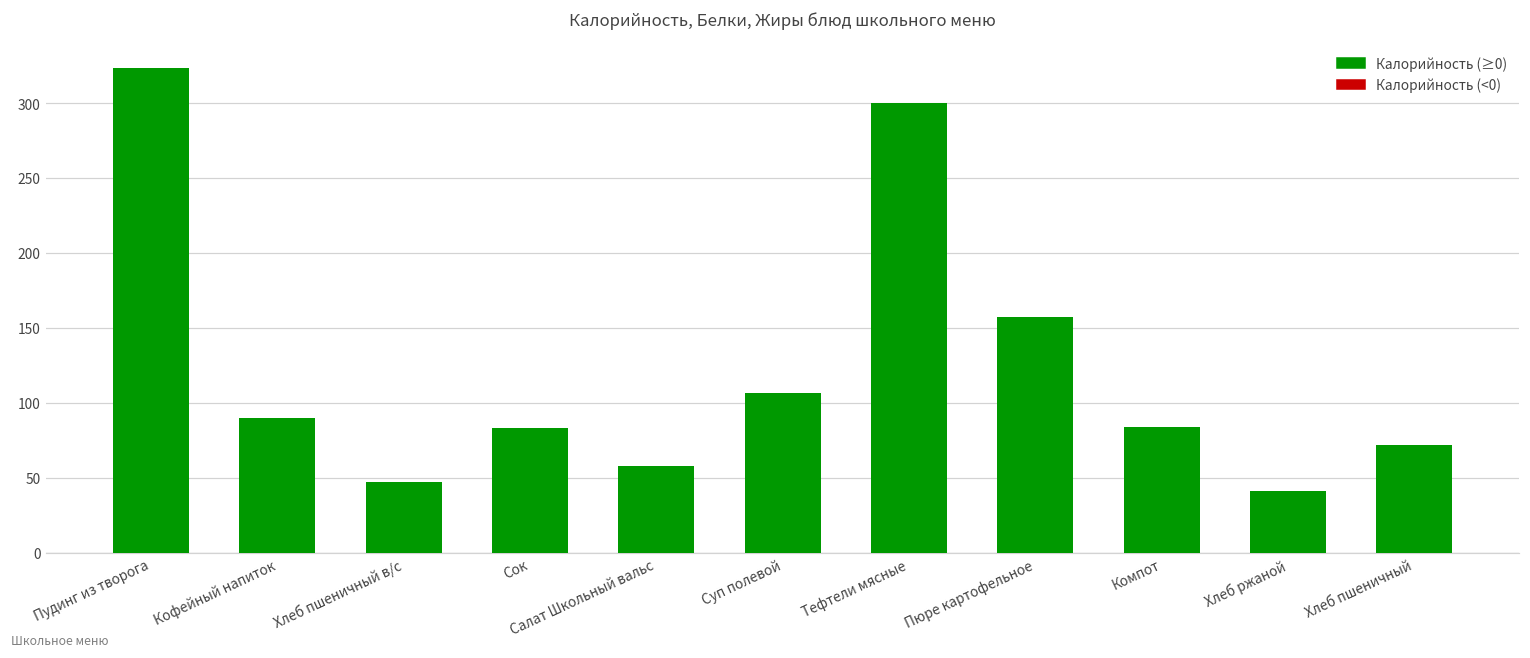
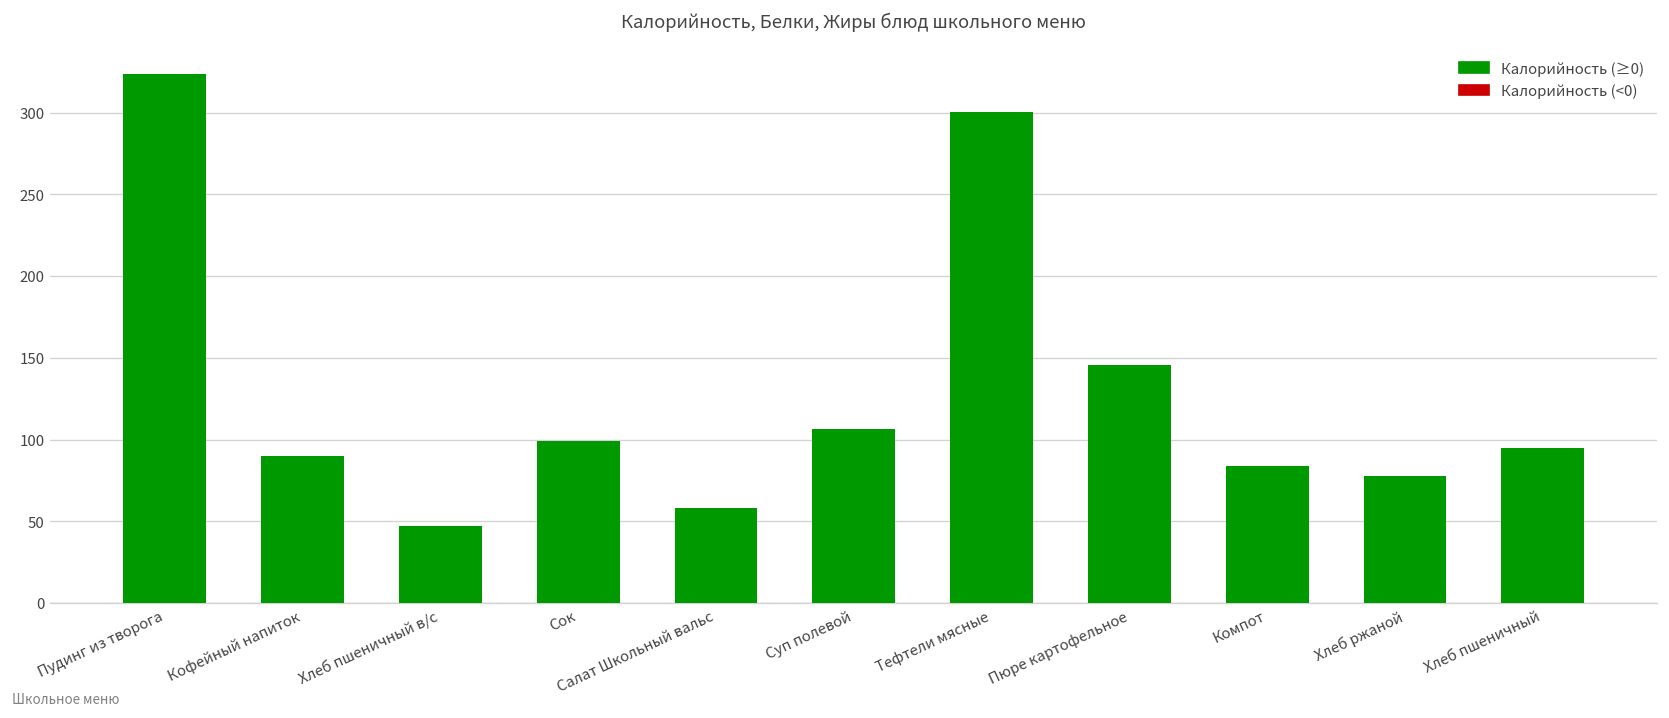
Сок: 83 -> 99
Пюре картофельное: 157 -> 146
Хлеб ржаной: 41 -> 78
Хлеб пшеничный: 72 -> 95
